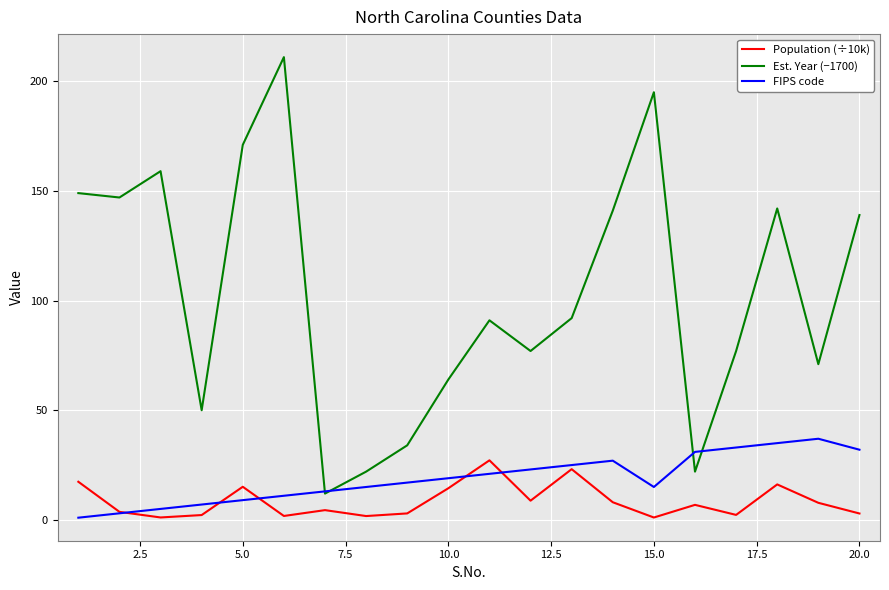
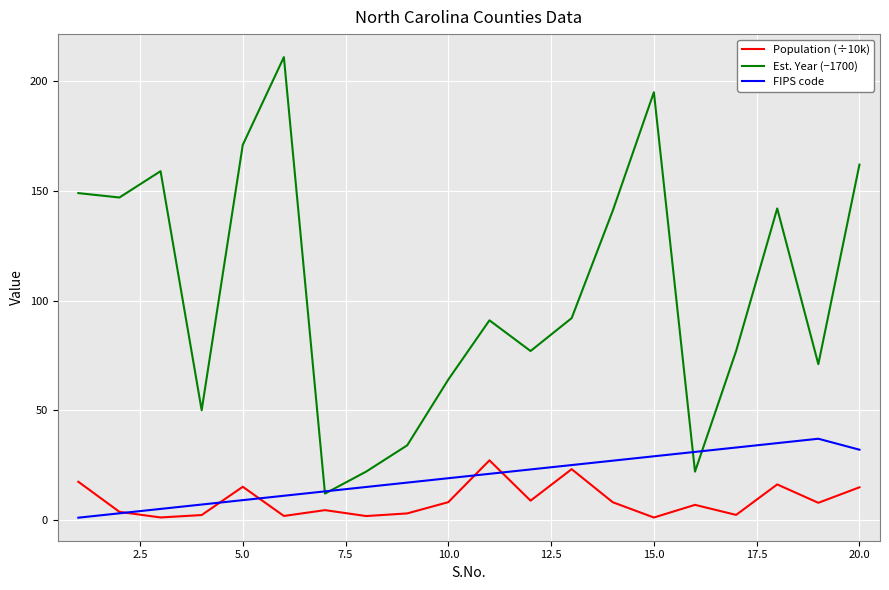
Population (÷10k), 10.0: 14 -> 8
FIPS code, 15.0: 15 -> 29
Population (÷10k), 20.0: 3 -> 15
Est. Year (−1700), 20.0: 139 -> 162
